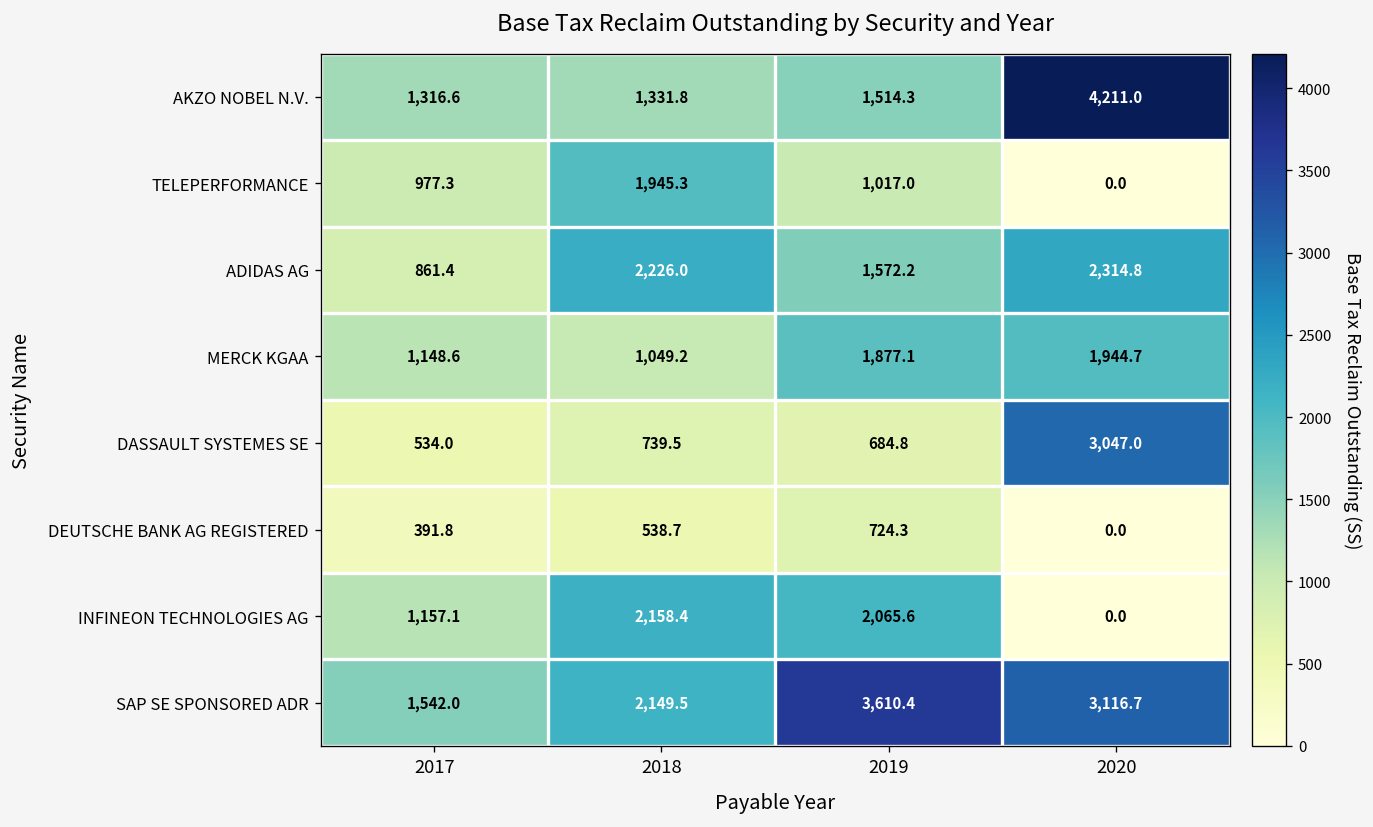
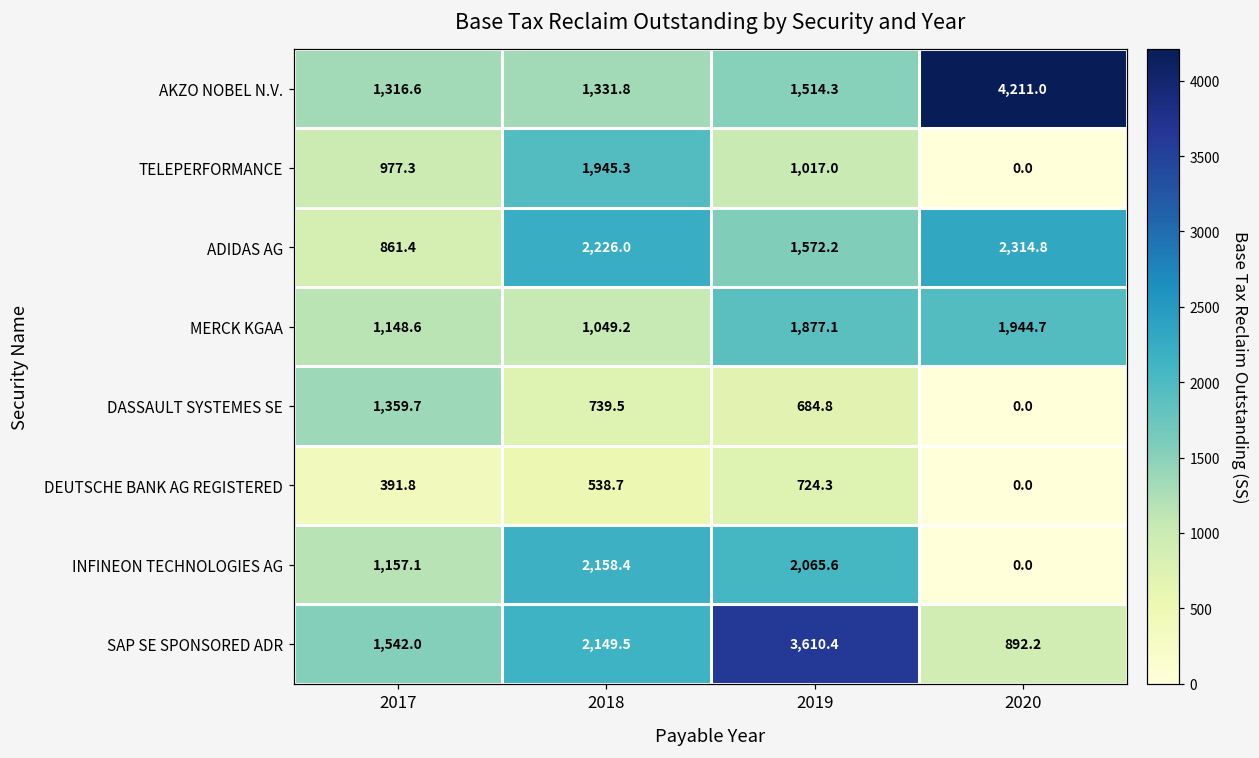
DASSAULT SYSTEMES SE, 2017: 534.0 -> 1,359.7
DASSAULT SYSTEMES SE, 2020: 3,047.0 -> 0.0
SAP SE SPONSORED ADR, 2020: 3,116.7 -> 892.2
